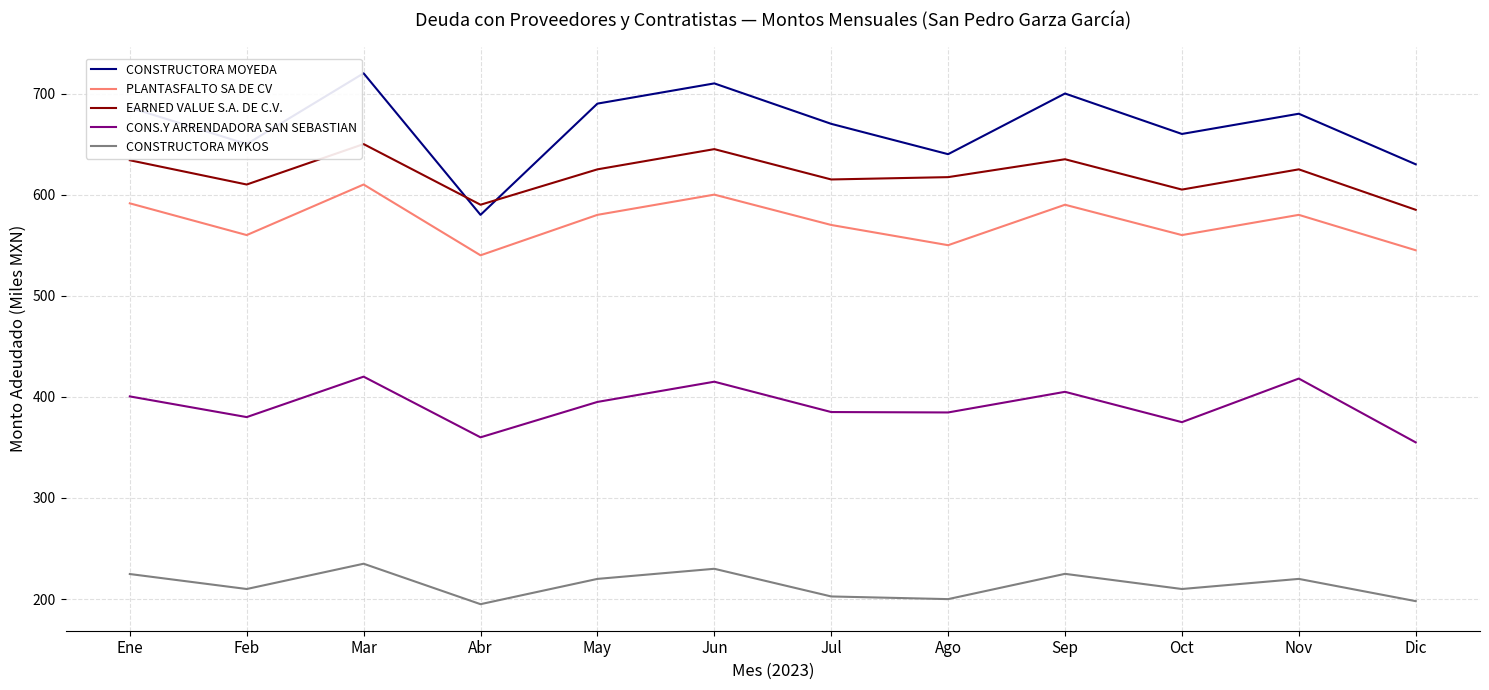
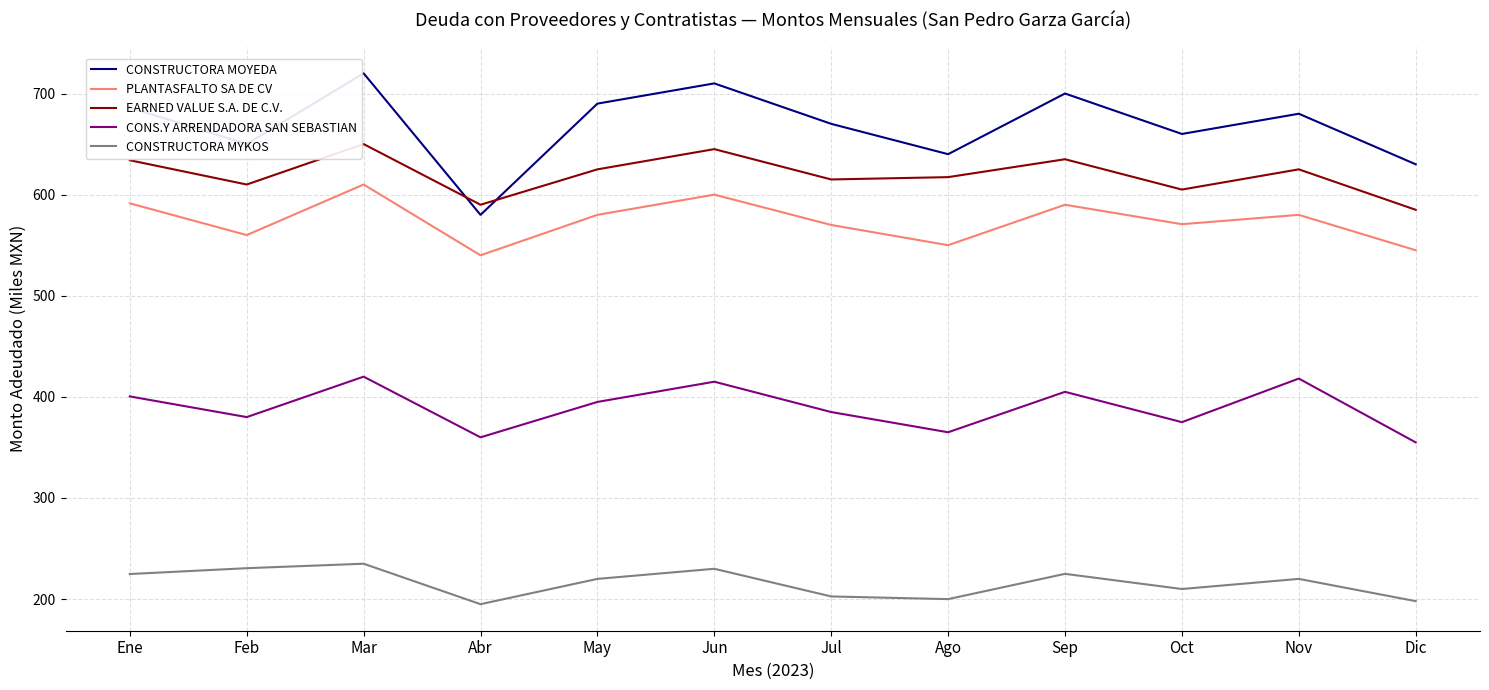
CONSTRUCTORA MYKOS, Feb: 210 -> 231
CONS.Y ARRENDADORA SAN SEBASTIAN, Ago: 385 -> 365
PLANTASFALTO SA DE CV, Oct: 560 -> 571
